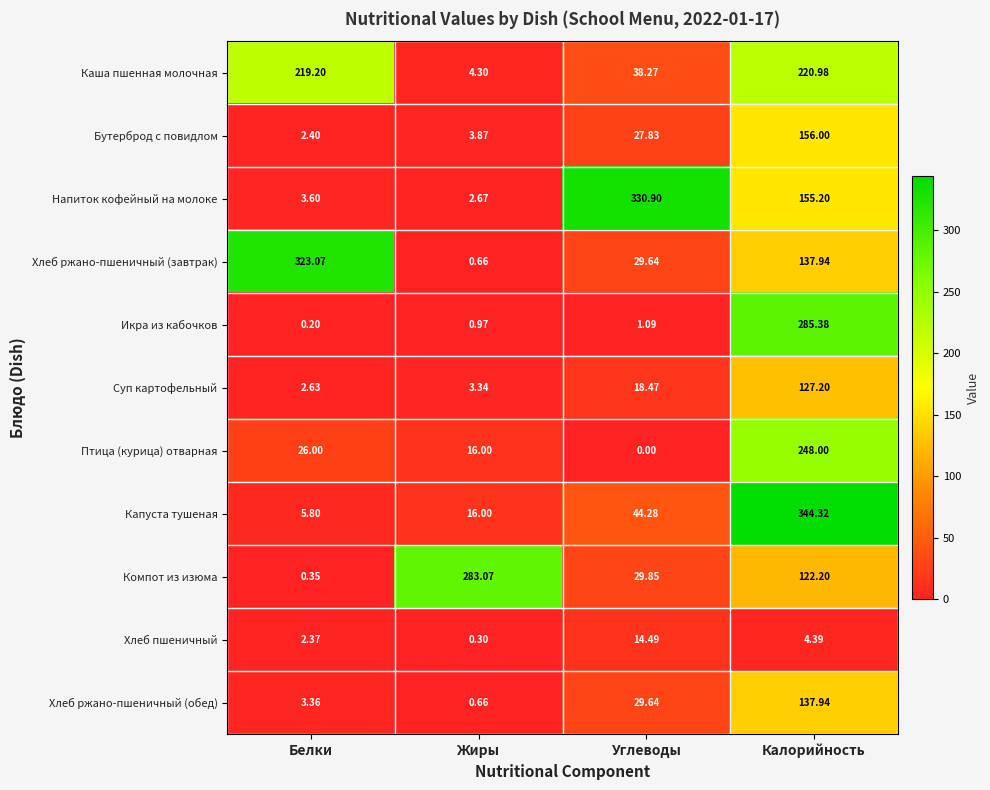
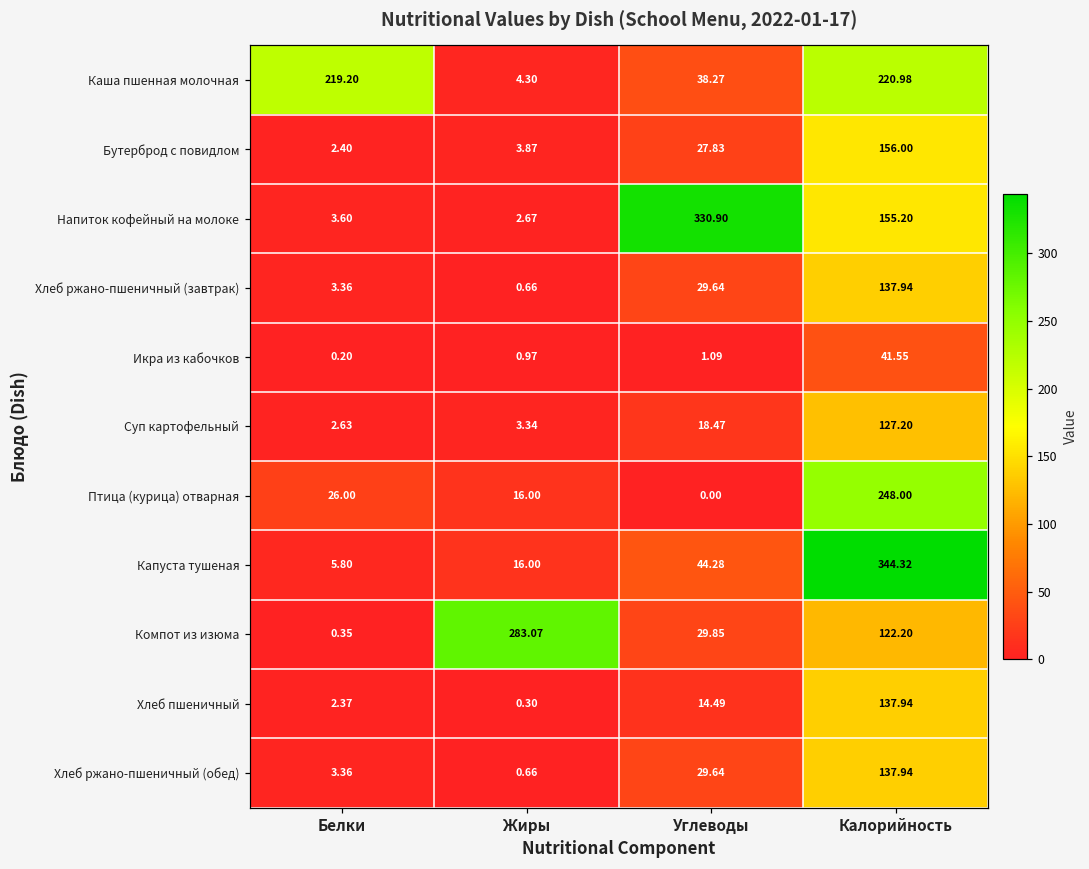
Хлеб ржано-пшеничный (завтрак), Белки: 323.07 -> 3.36
Икра из кабочков, Калорийность: 285.38 -> 41.55
Хлеб пшеничный, Калорийность: 4.39 -> 137.94
